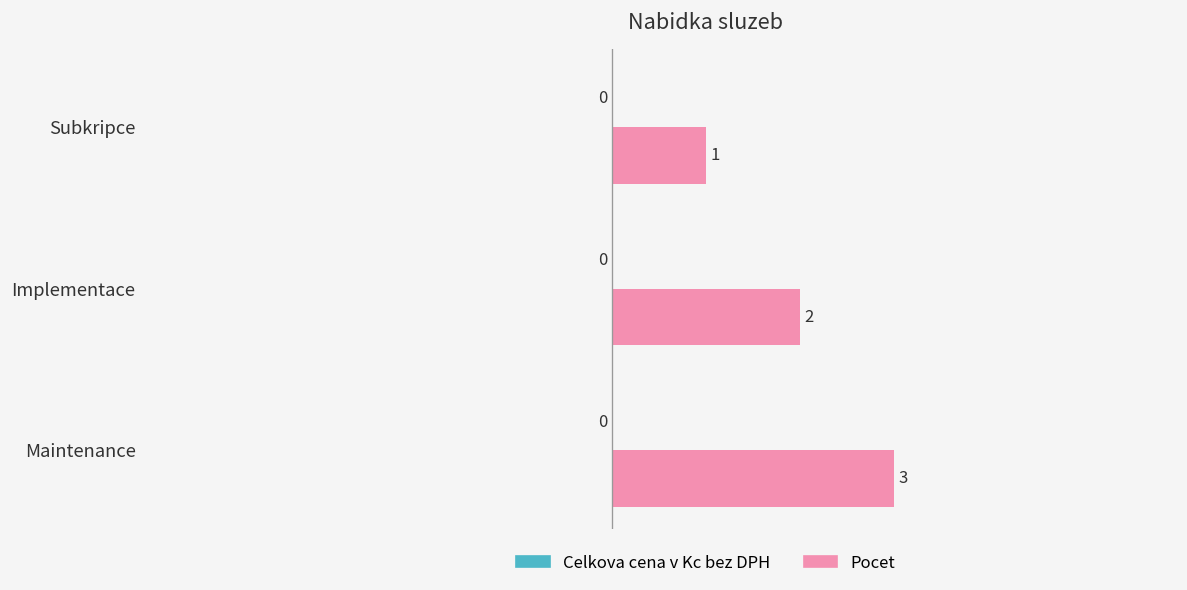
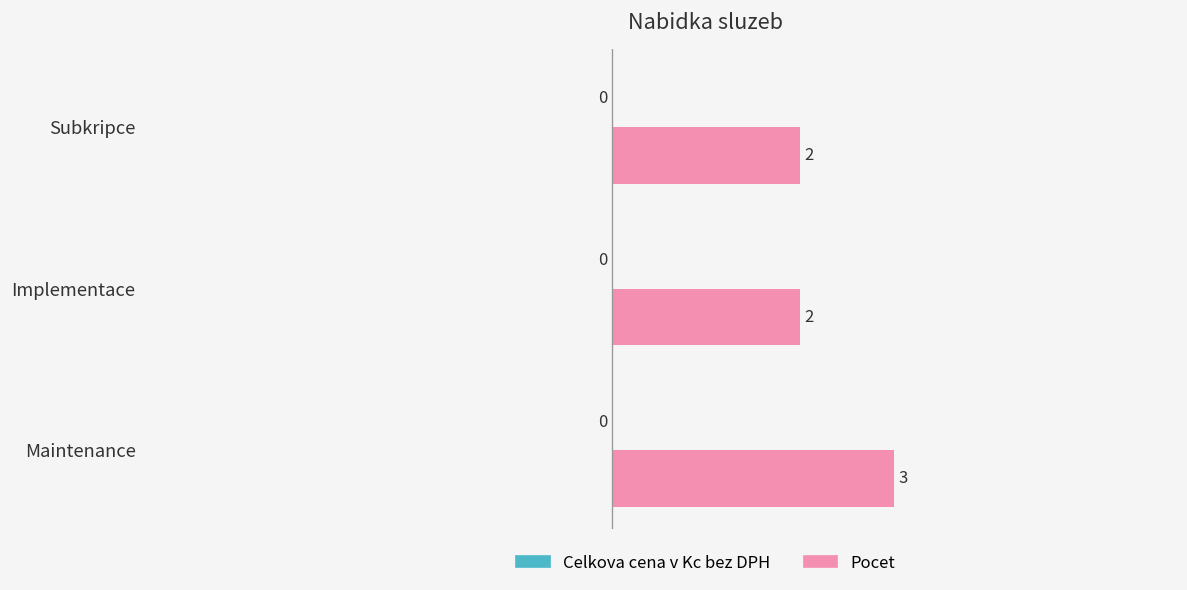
Pocet, Subkripce: 1 -> 2
